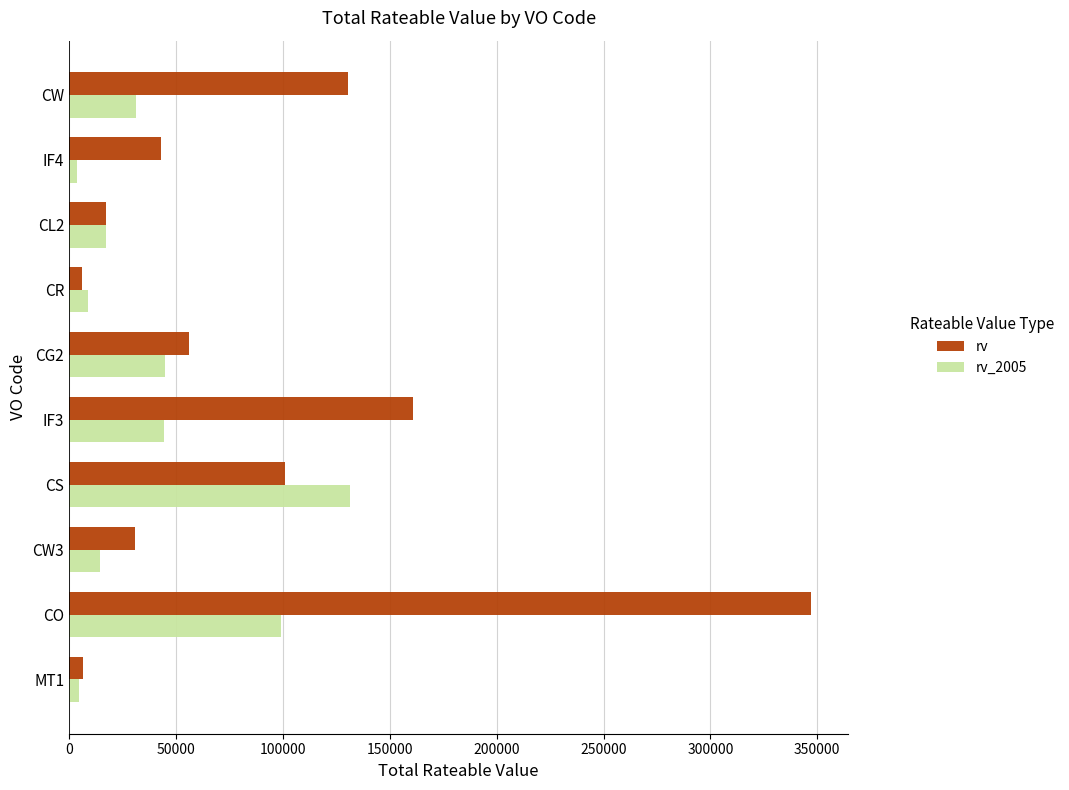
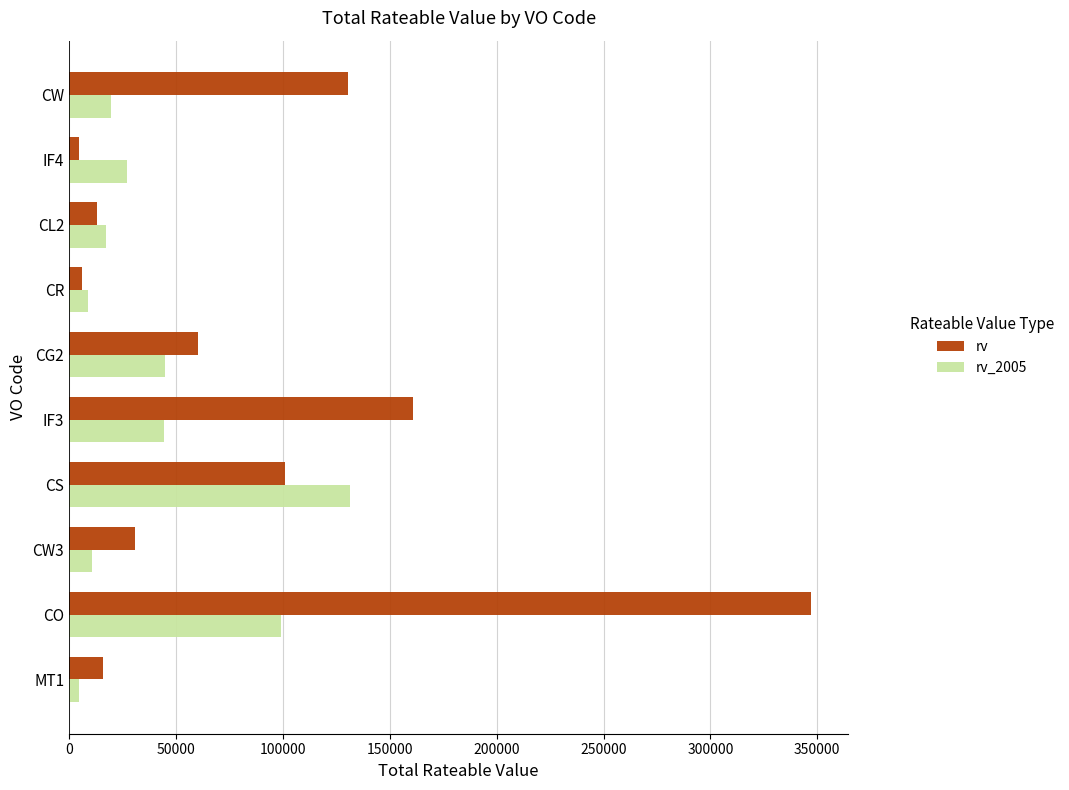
rv_2005, CW: 31000 -> 20000
rv, IF4: 43000 -> 5000
rv_2005, IF4: 4000 -> 27000
rv, CL2: 18000 -> 13000
rv, CG2: 56000 -> 61000
rv_2005, CW3: 15000 -> 11000
rv, MT1: 6000 -> 16000
